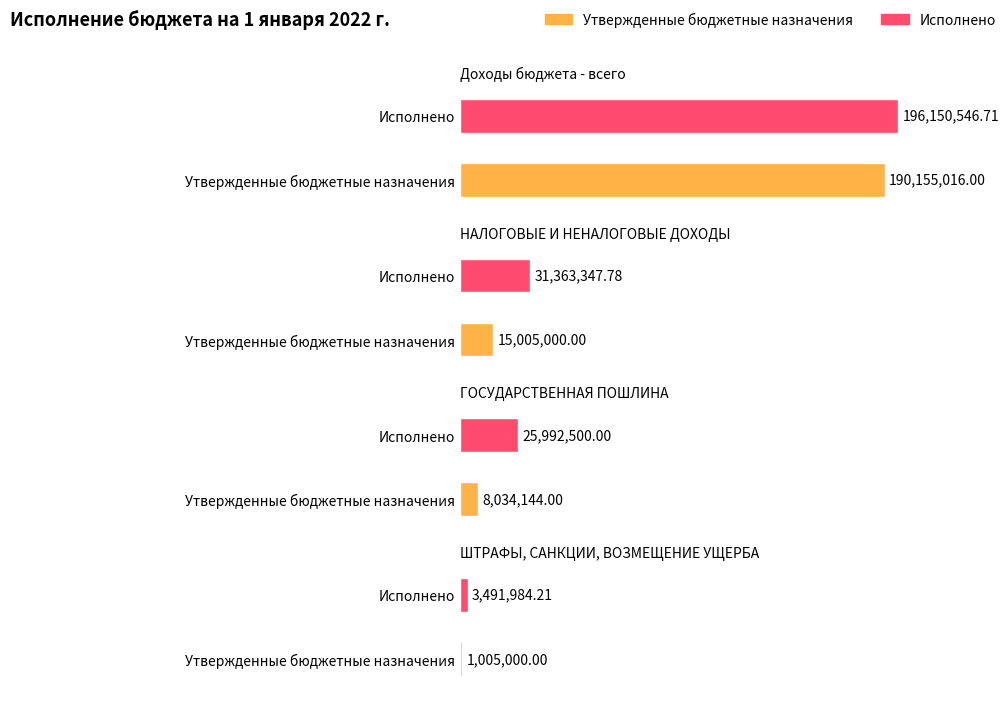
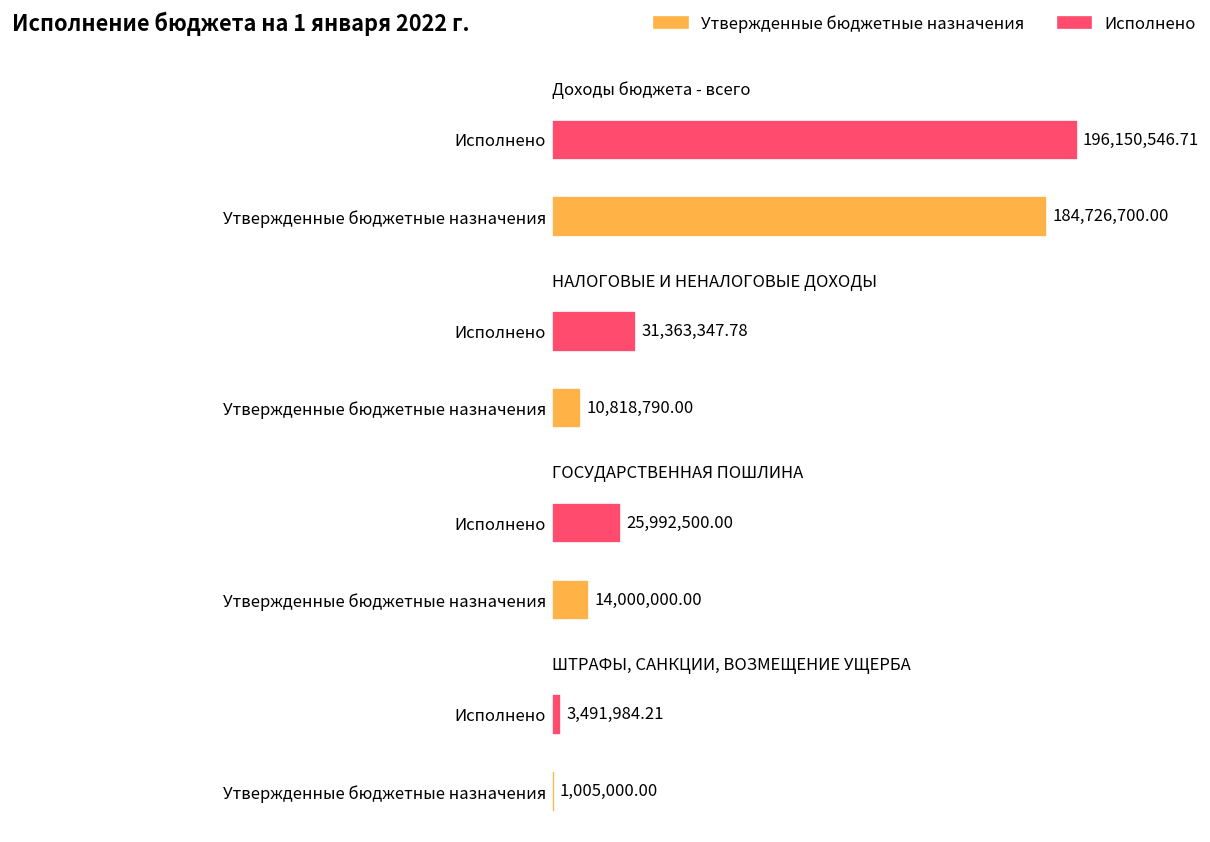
Доходы бюджета - всего, Утвержденные бюджетные назначения: 190,155,016.00 -> 184,726,700.00
НАЛОГОВЫЕ И НЕНАЛОГОВЫЕ ДОХОДЫ, Утвержденные бюджетные назначения: 15,005,000.00 -> 10,818,790.00
ГОСУДАРСТВЕННАЯ ПОШЛИНА, Утвержденные бюджетные назначения: 8,034,144.00 -> 14,000,000.00
